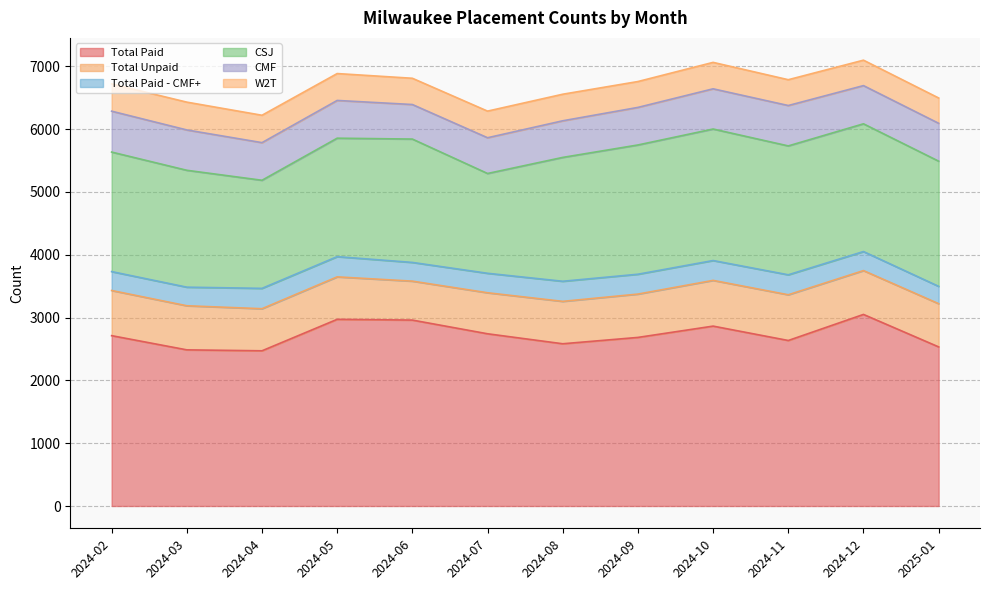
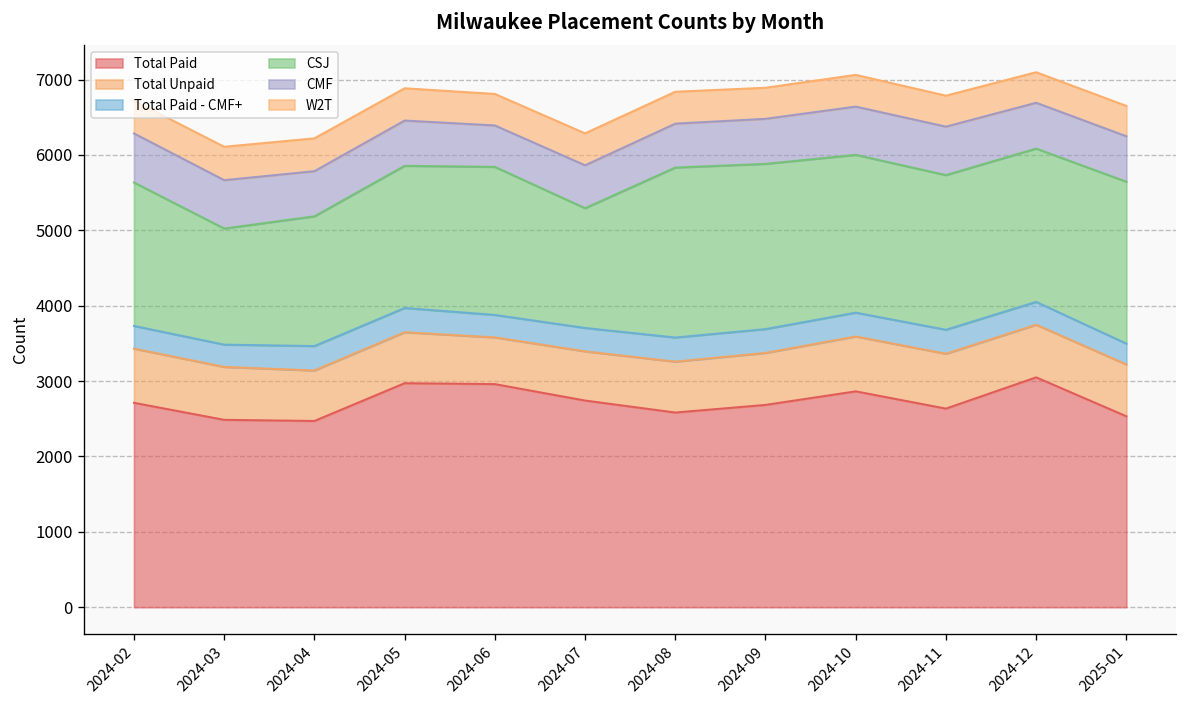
CSJ, 2024-03: 1900 -> 1500
CSJ, 2024-08: 2000 -> 2300
CSJ, 2024-09: 2100 -> 2200
CSJ, 2025-01: 2000 -> 2100
